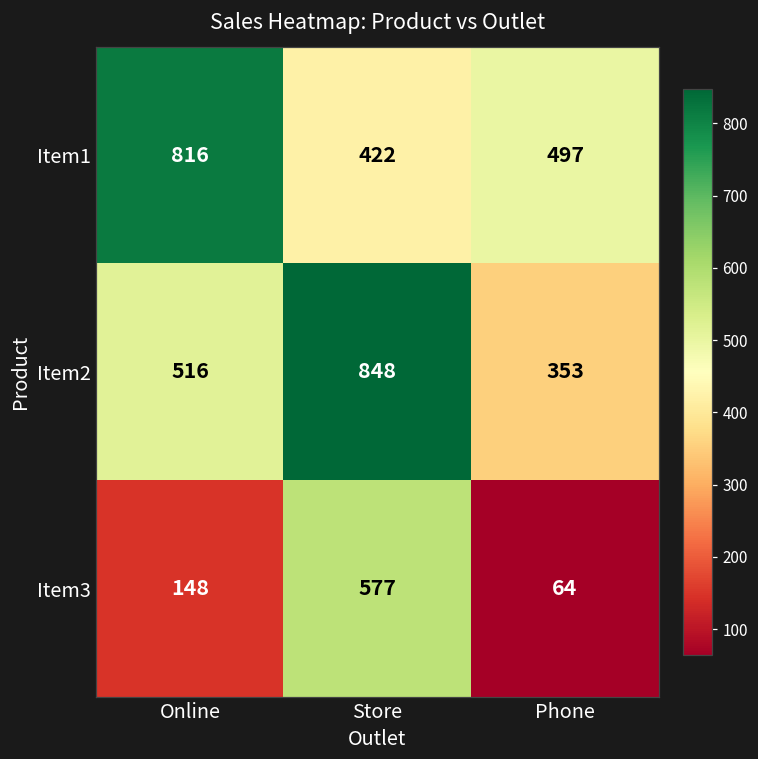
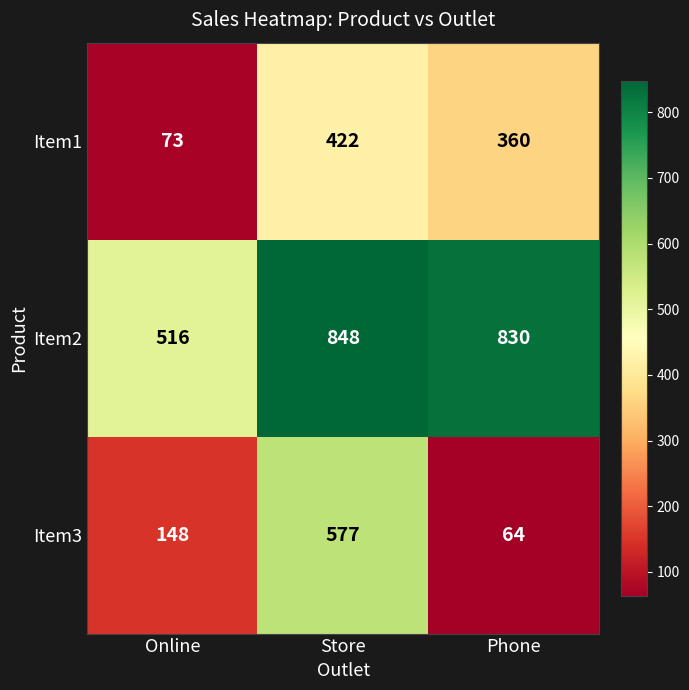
Item1, Online: 816 -> 73
Item1, Phone: 497 -> 360
Item2, Phone: 353 -> 830
